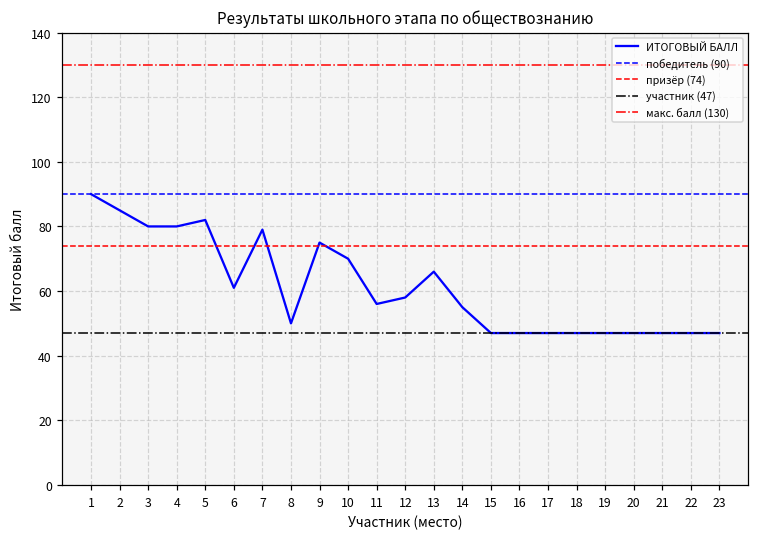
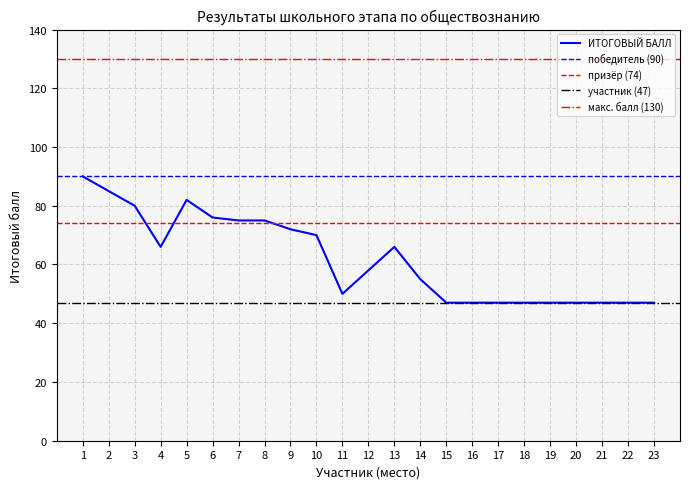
4: 80 -> 66
6: 61 -> 76
7: 79 -> 75
8: 50 -> 75
9: 75 -> 72
11: 56 -> 50
